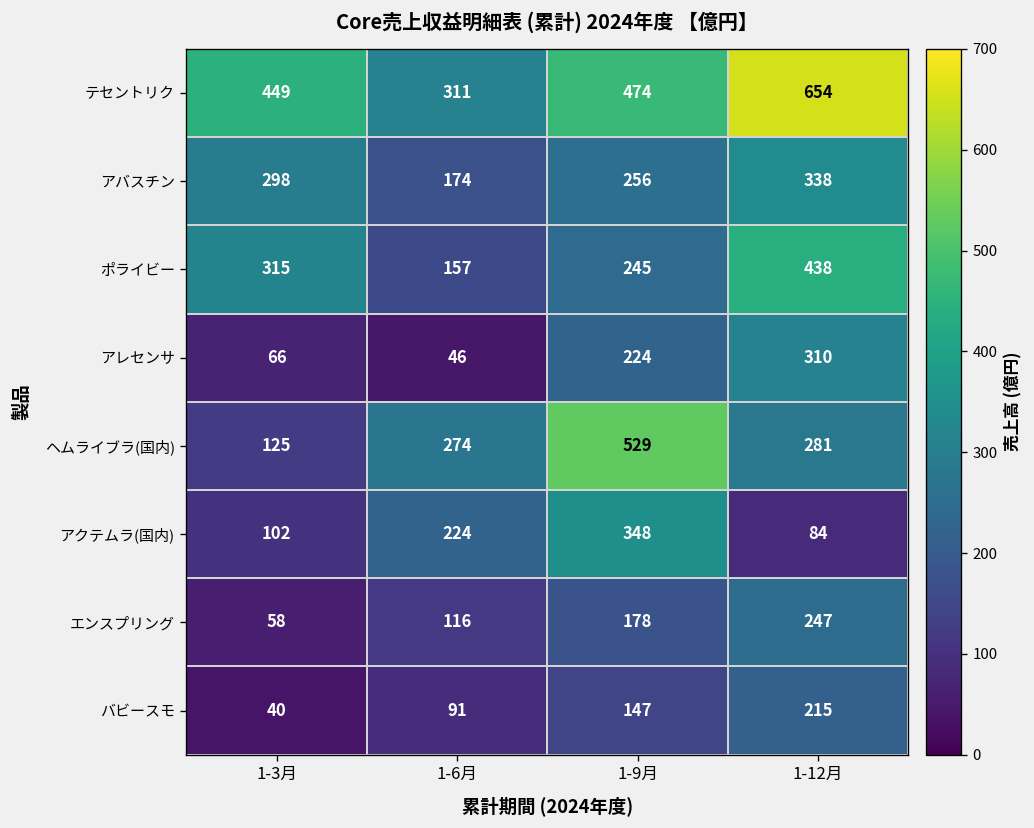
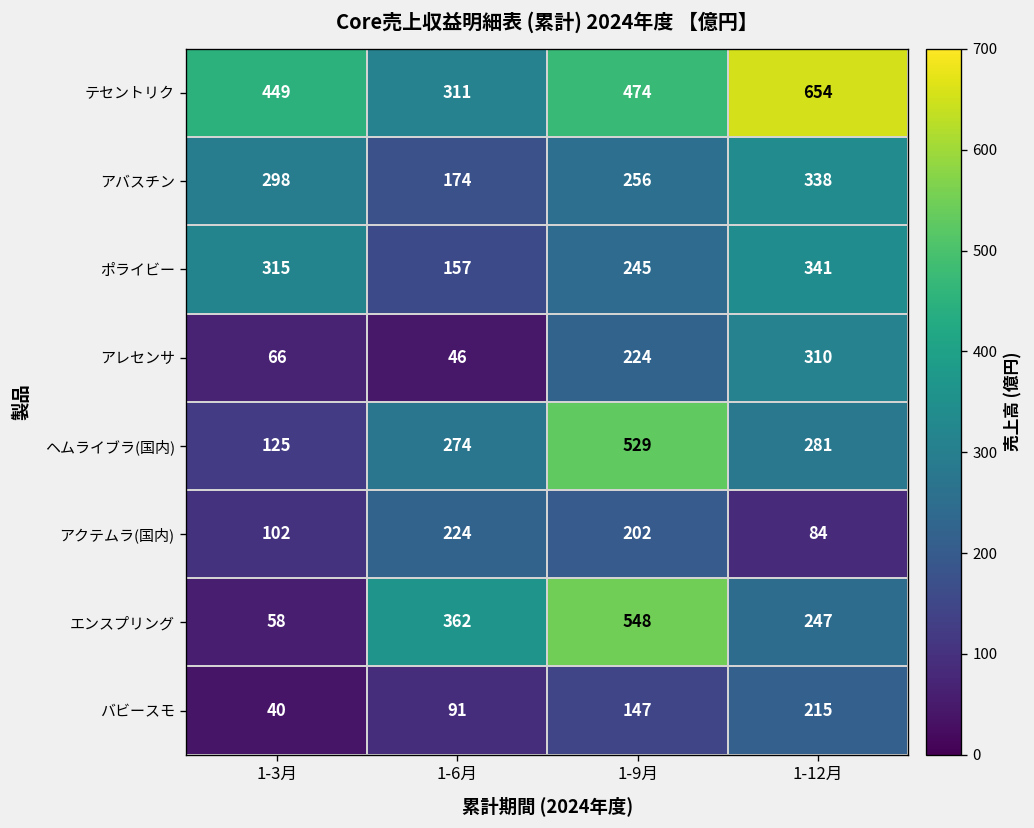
ポライビー, 1-12月: 438 -> 341
アクテムラ(国内), 1-9月: 348 -> 202
エンスプリング, 1-6月: 116 -> 362
エンスプリング, 1-9月: 178 -> 548
